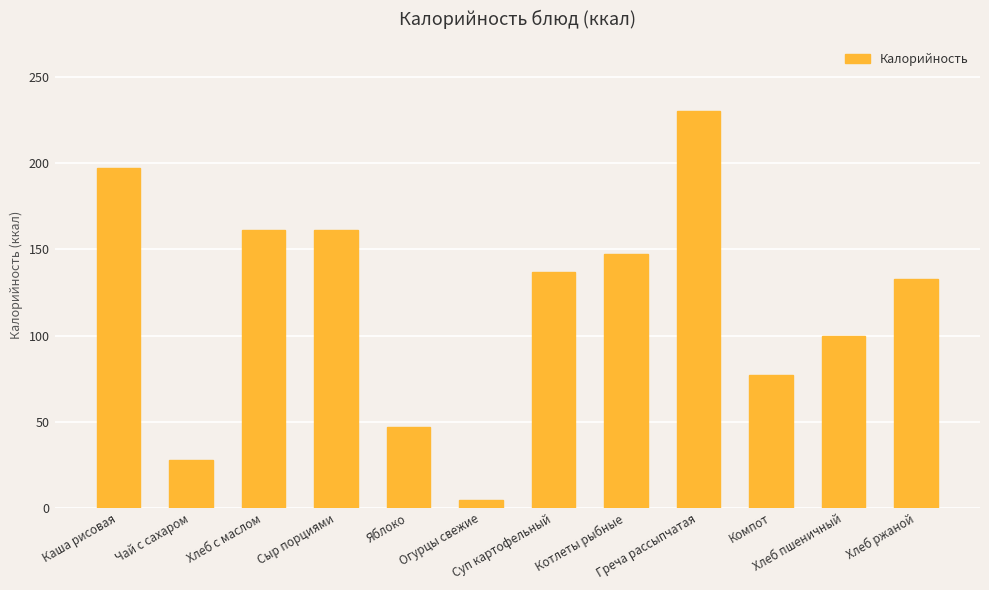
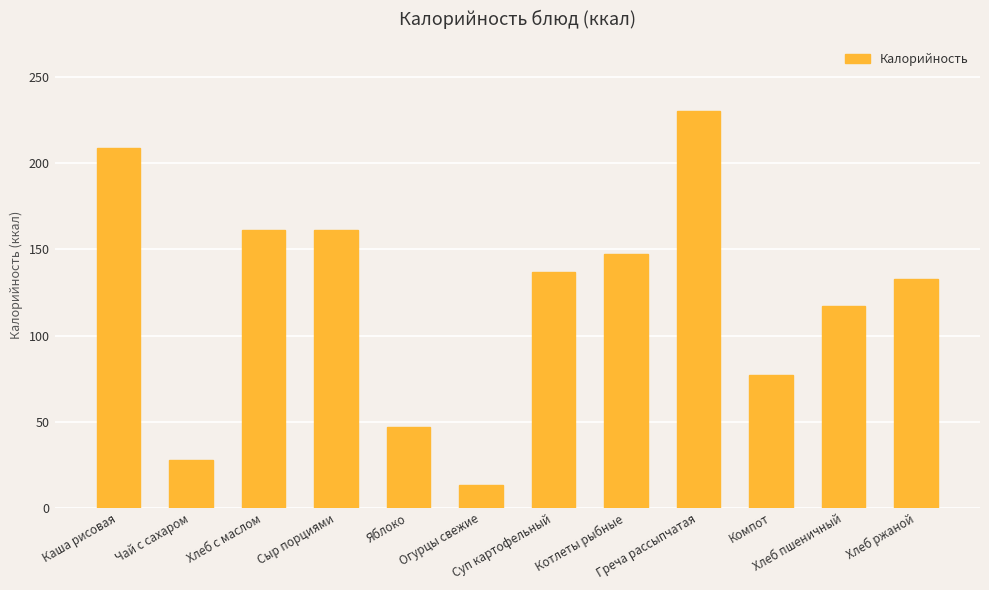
Каша рисовая: 197 -> 209
Огурцы свежие: 4 -> 13
Хлеб пшеничный: 100 -> 117
